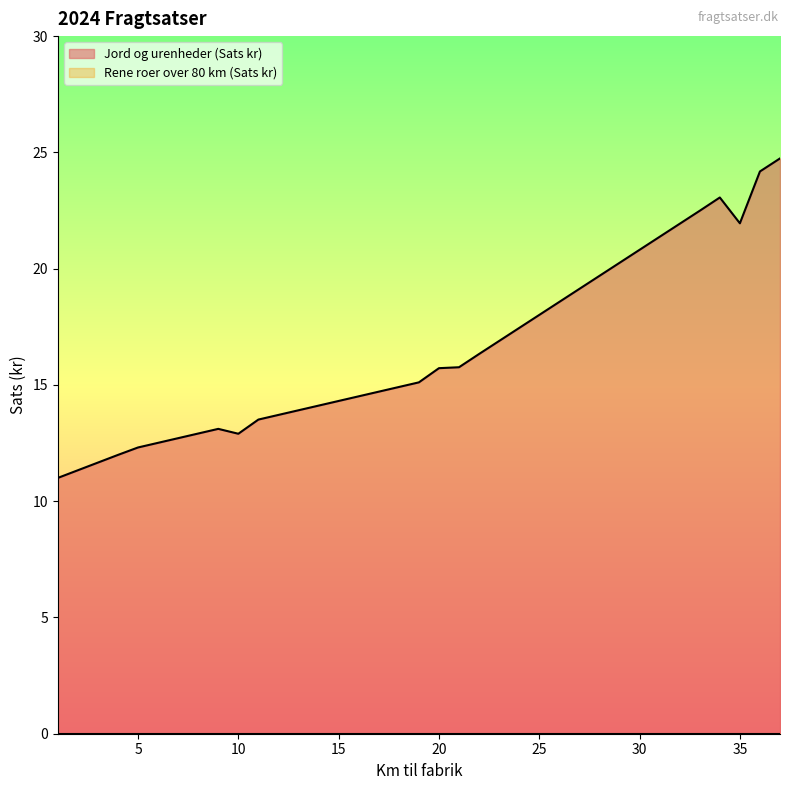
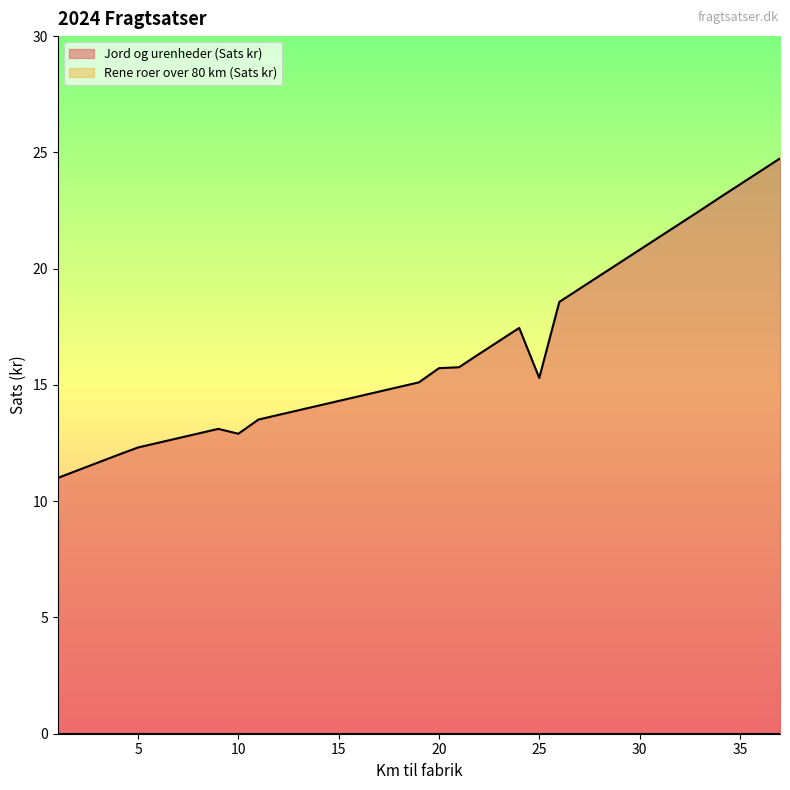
Jord og urenheder (Sats kr), 25: 18.0 -> 15.3
Jord og urenheder (Sats kr), 35: 22.0 -> 23.6
